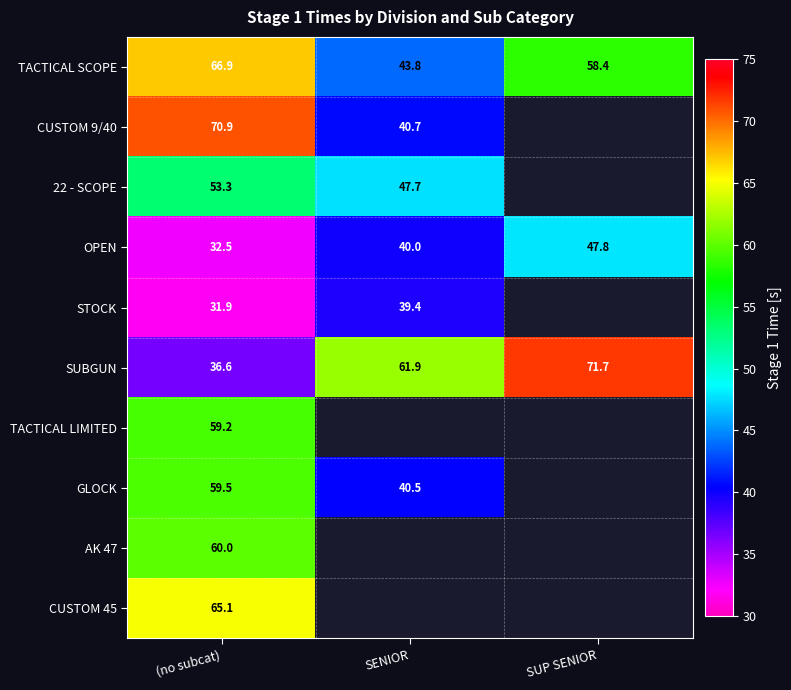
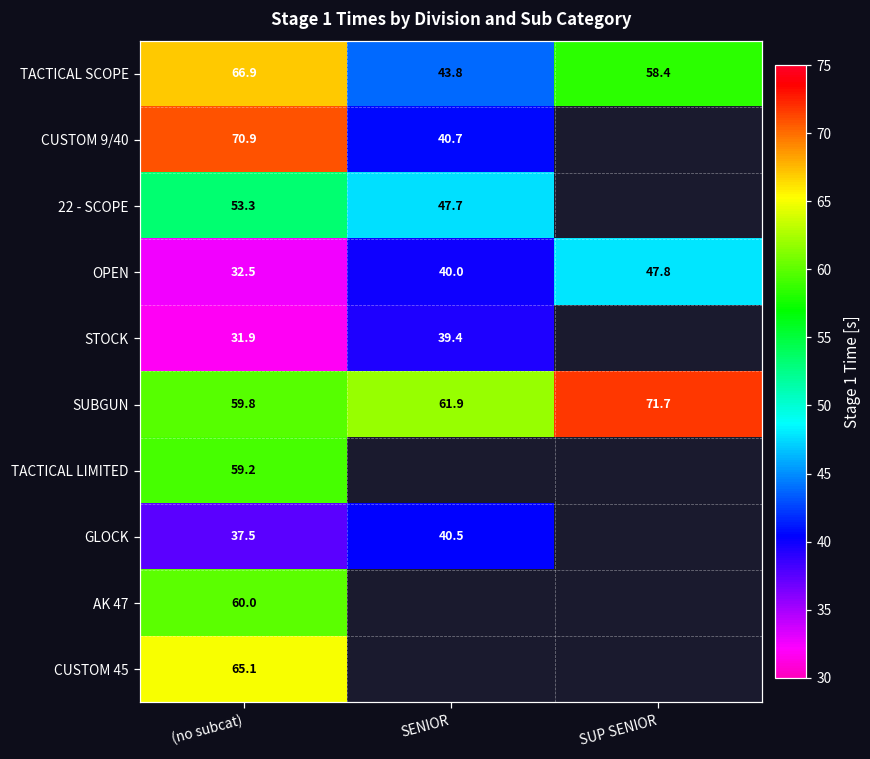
SUBGUN, (no subcat): 36.6 -> 59.8
GLOCK, (no subcat): 59.5 -> 37.5
